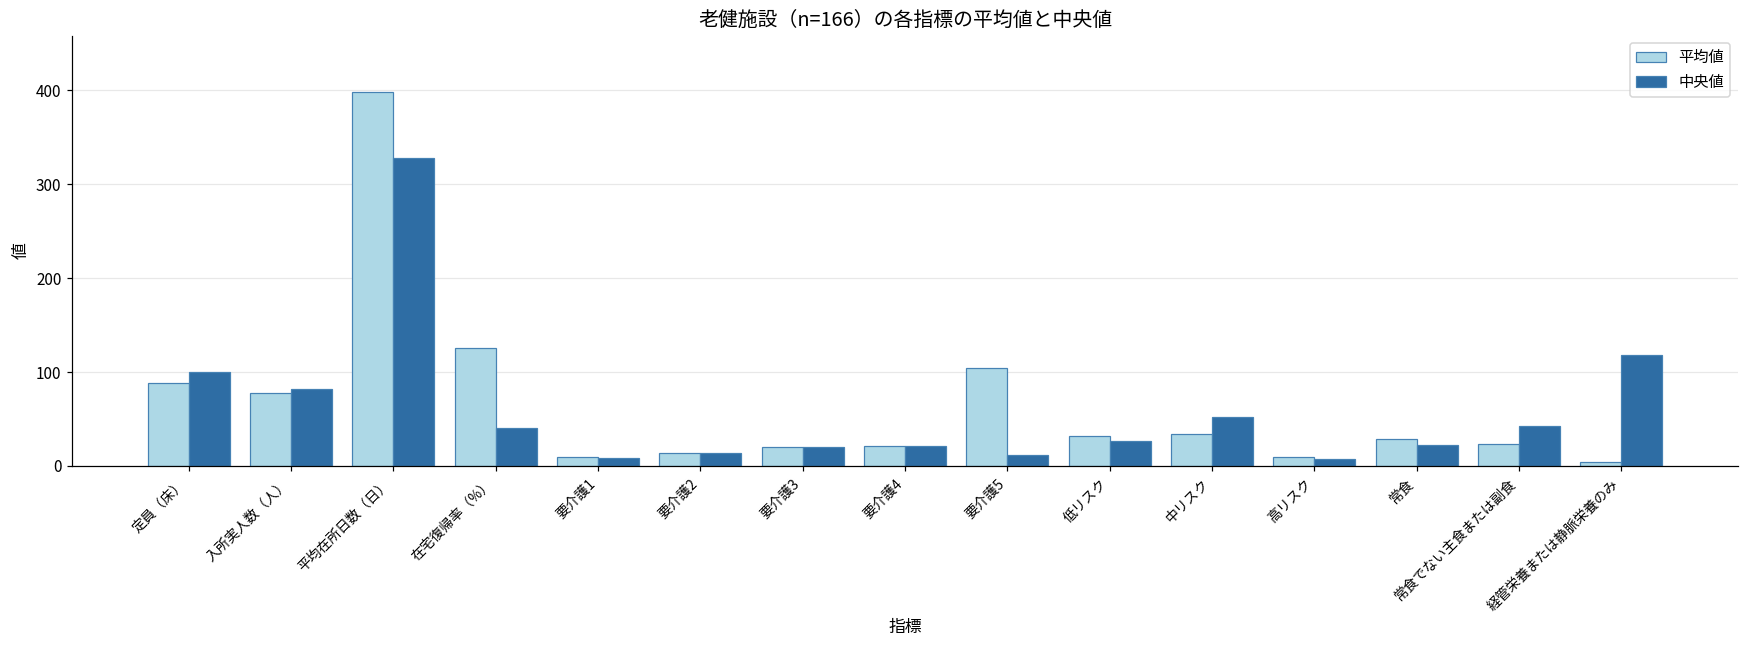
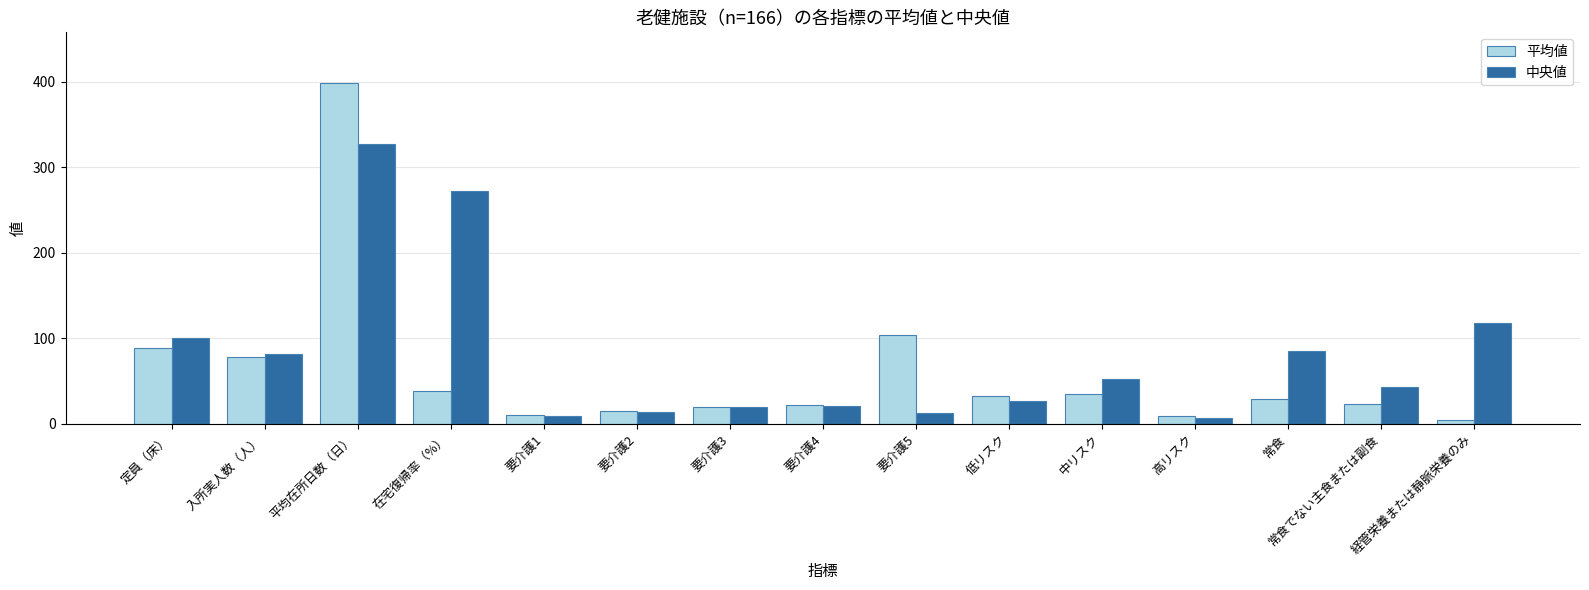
平均値, 在宅復帰率（%）: 130 -> 40
中央値, 在宅復帰率（%）: 40 -> 270
中央値, 常食: 20 -> 80
